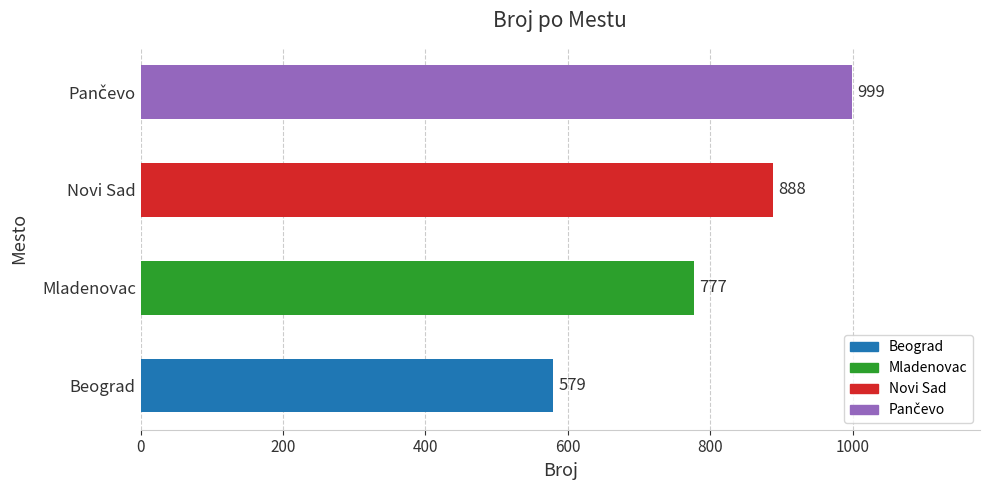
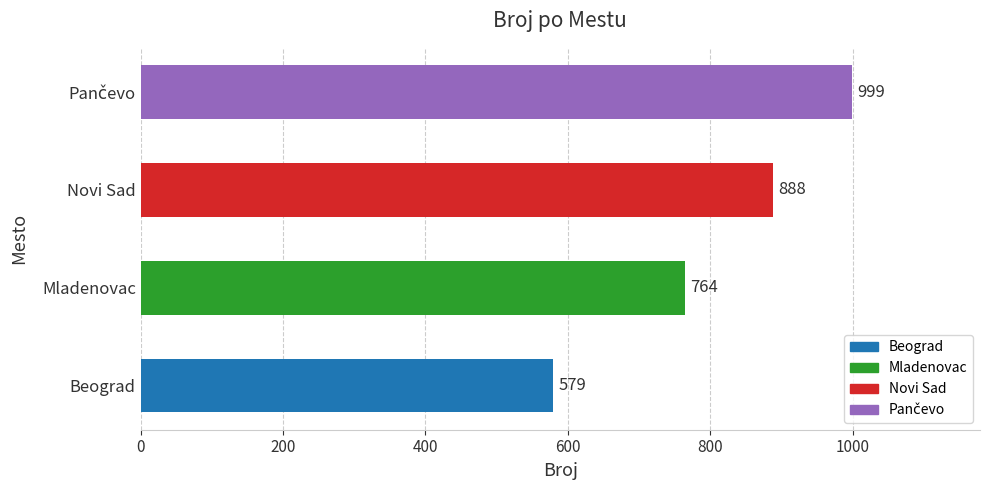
Mladenovac: 777 -> 764
